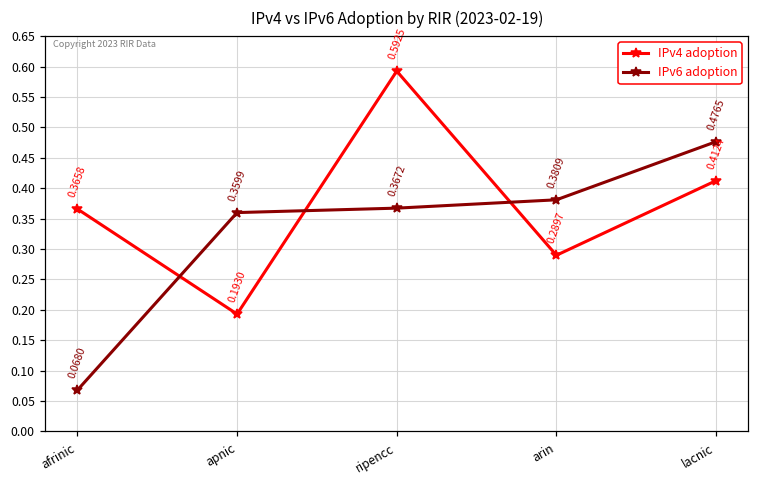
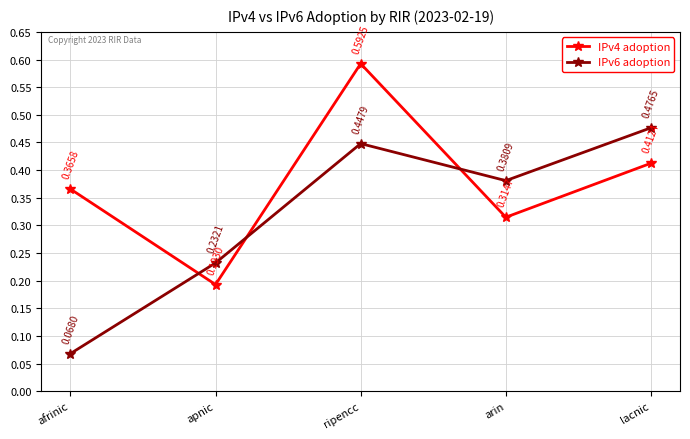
IPv6 adoption, apnic: 0.3599 -> 0.2321
IPv6 adoption, ripencc: 0.3672 -> 0.4479
IPv4 adoption, arin: 0.2897 -> 0.3147
